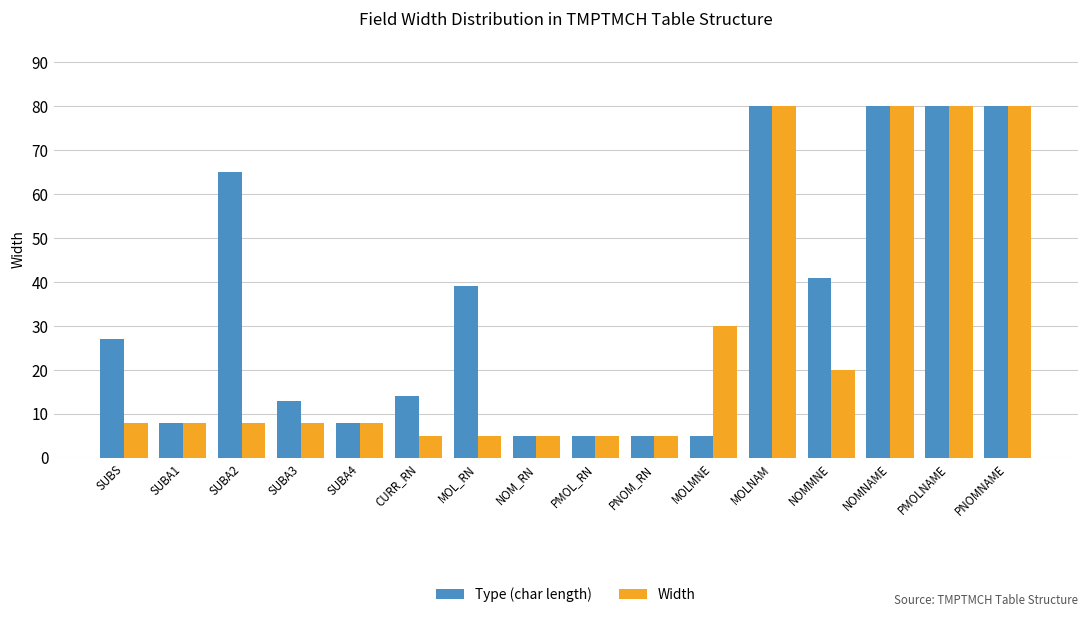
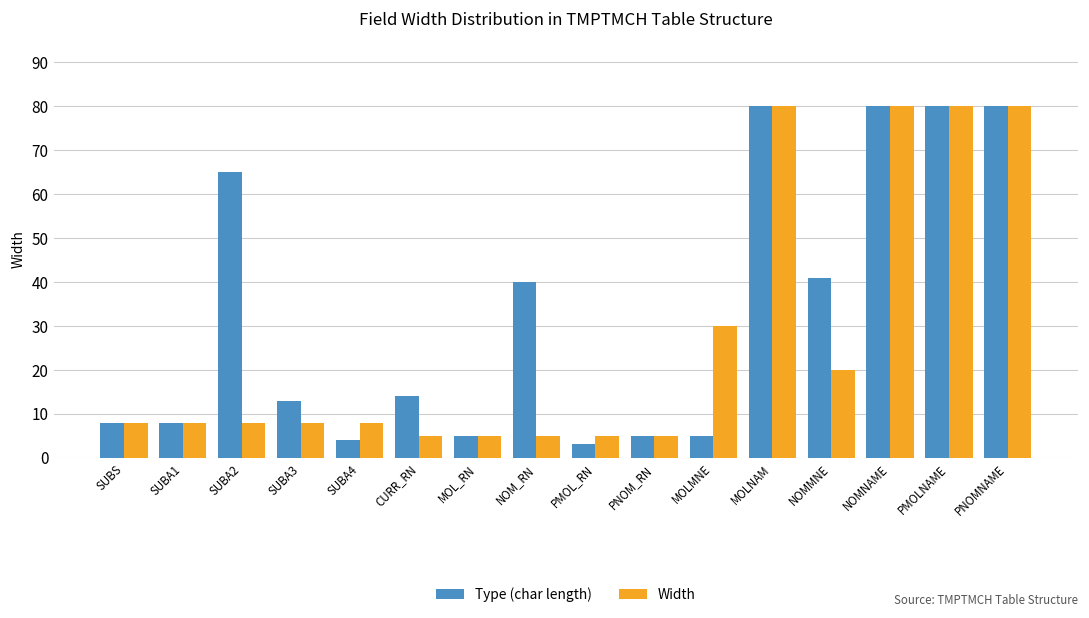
Type (char length), SUBS: 27 -> 8
Type (char length), SUBA4: 8 -> 4
Type (char length), MOL_RN: 39 -> 5
Type (char length), NOM_RN: 5 -> 40
Type (char length), PMOL_RN: 5 -> 3
